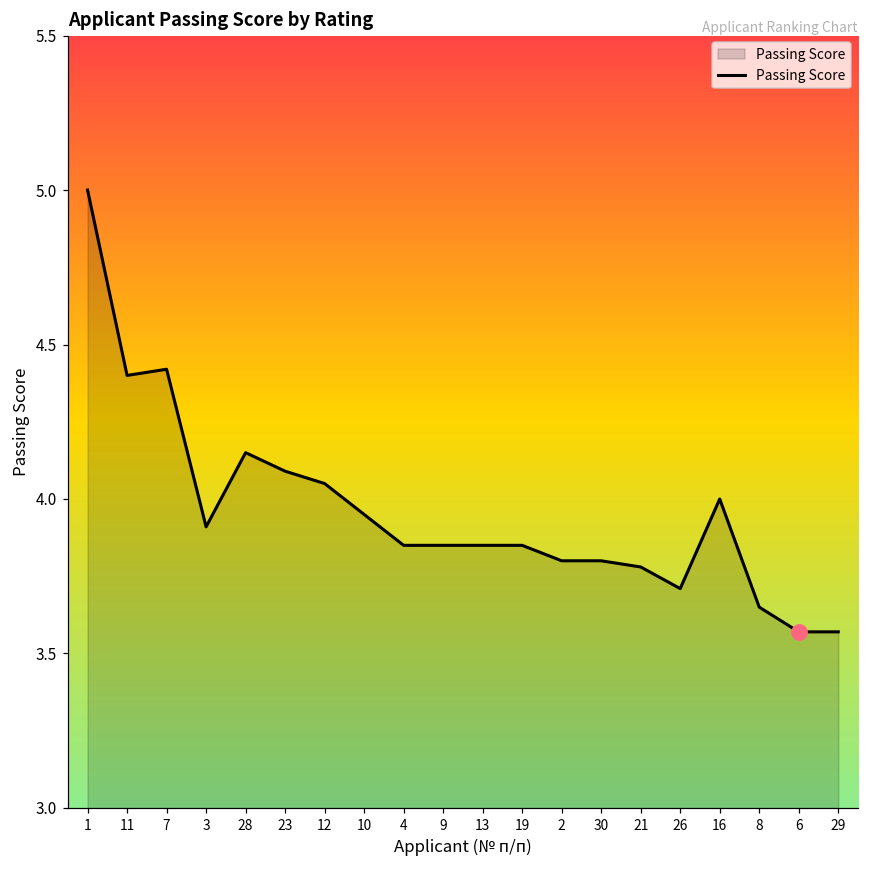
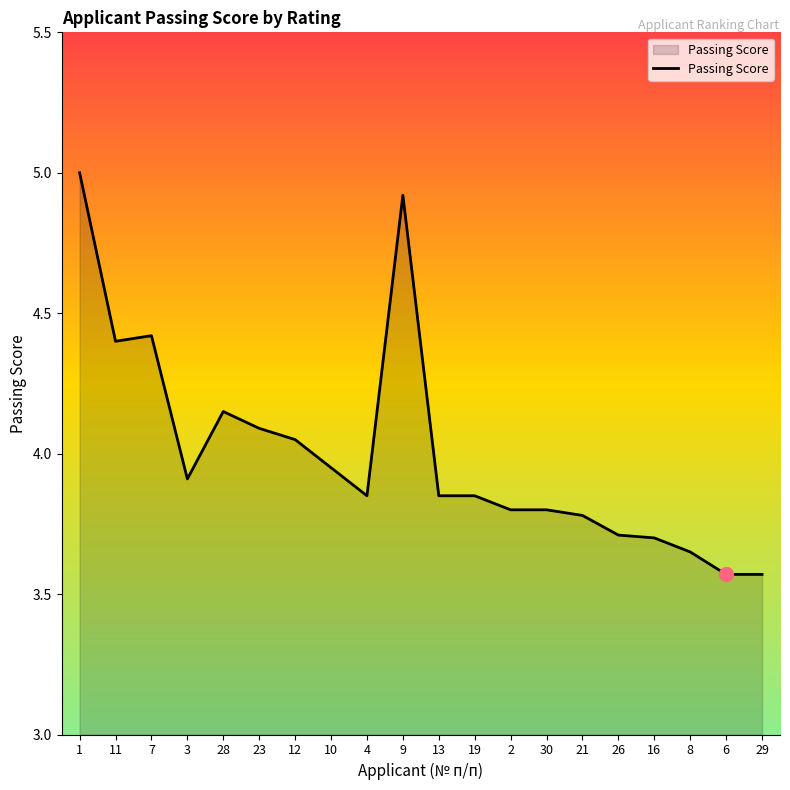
Passing Score, 9: 3.85 -> 4.92
Passing Score, 16: 4.0 -> 3.7
